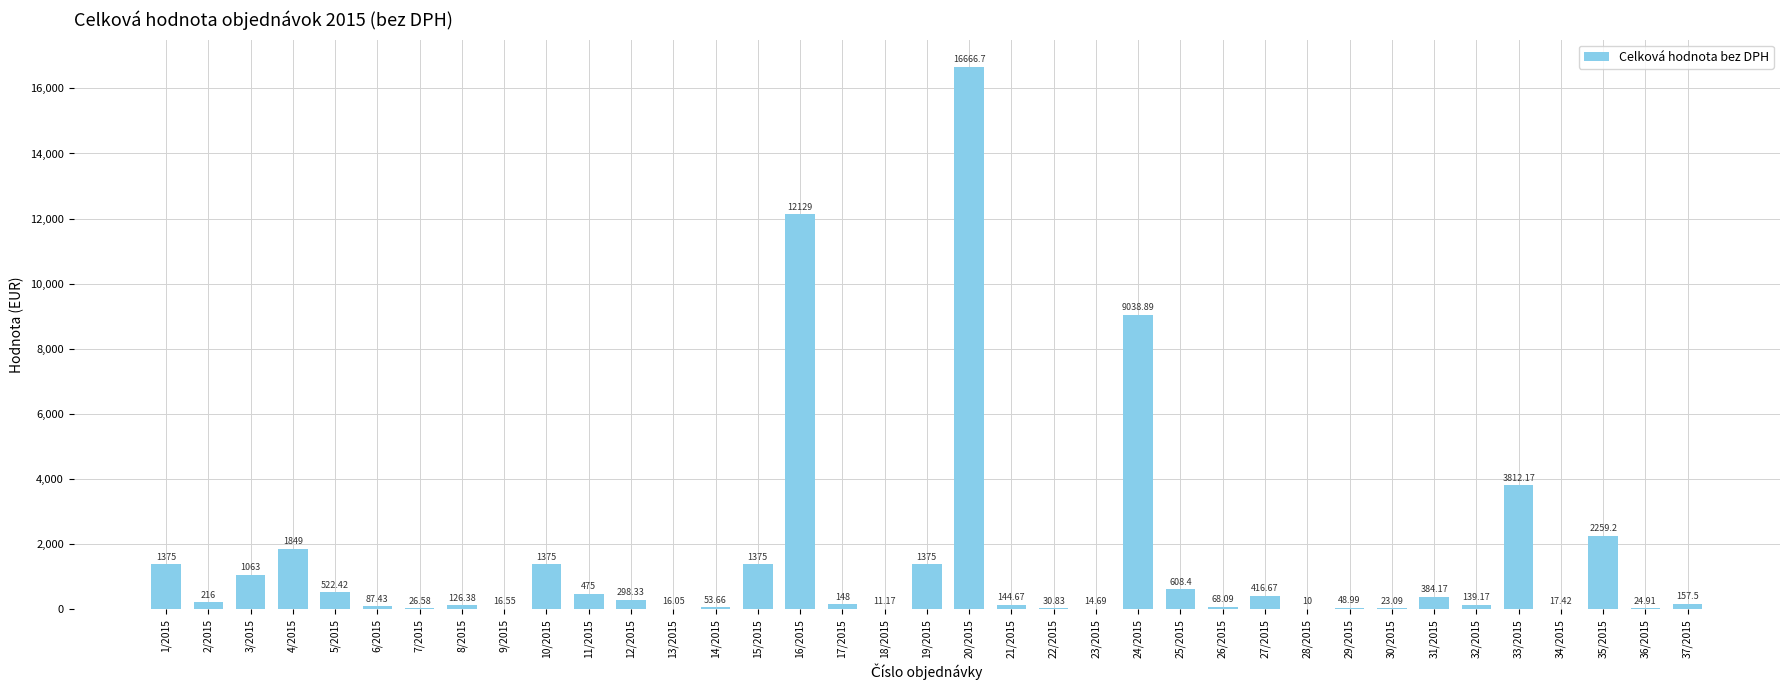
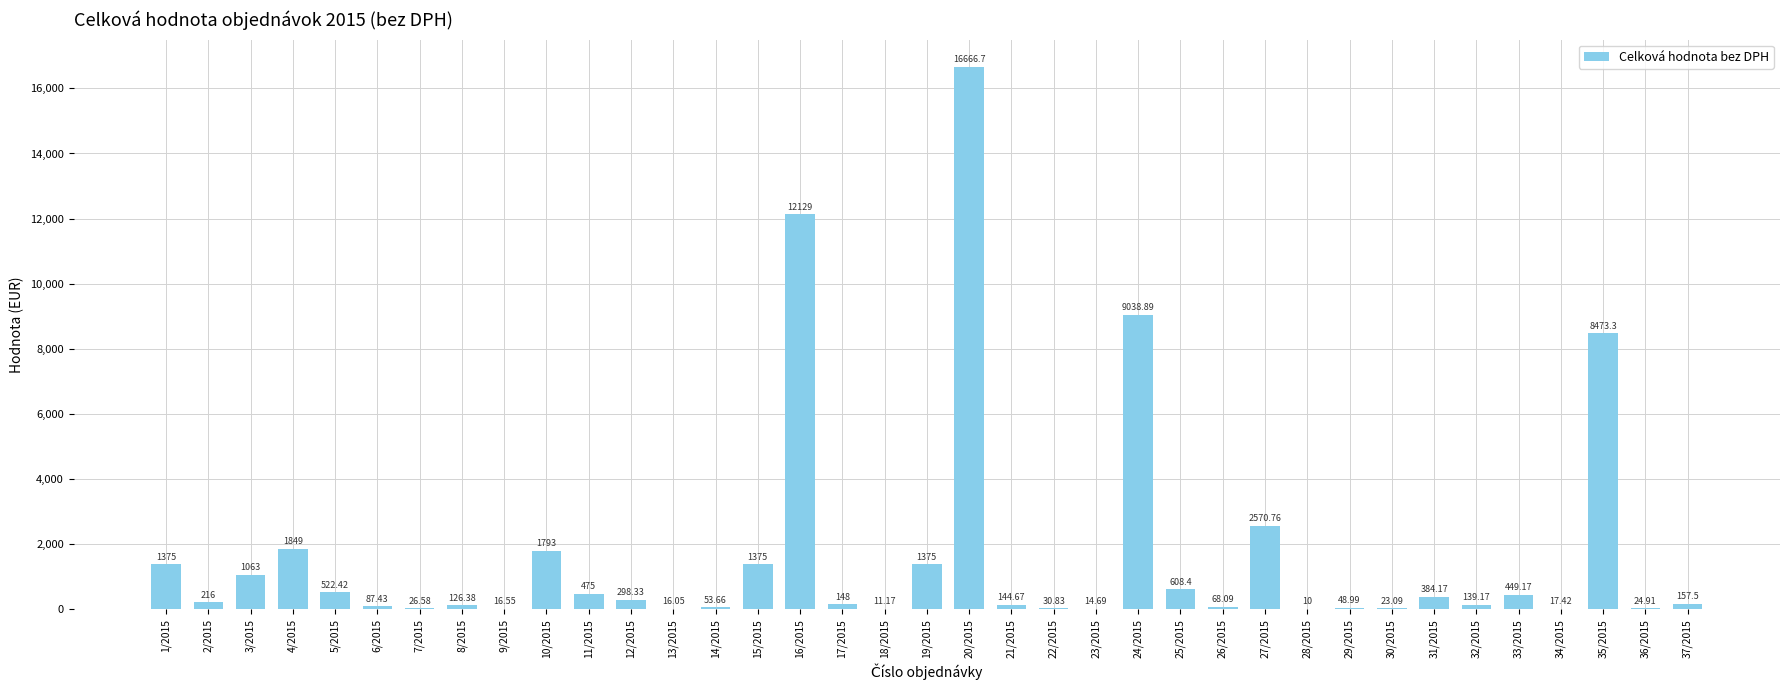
10/2015: 1375 -> 1793
27/2015: 416.67 -> 2570.76
33/2015: 3812.17 -> 449.17
35/2015: 2259.2 -> 8473.3
